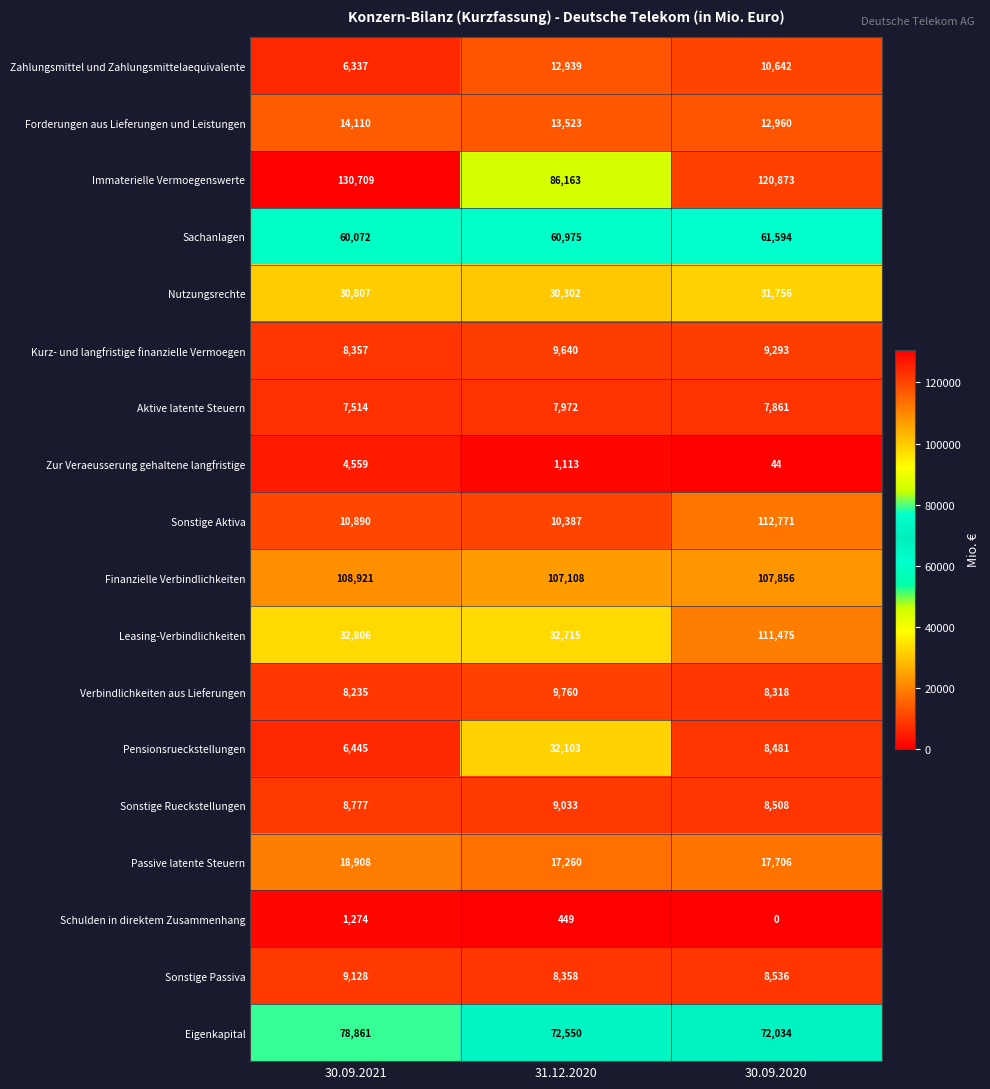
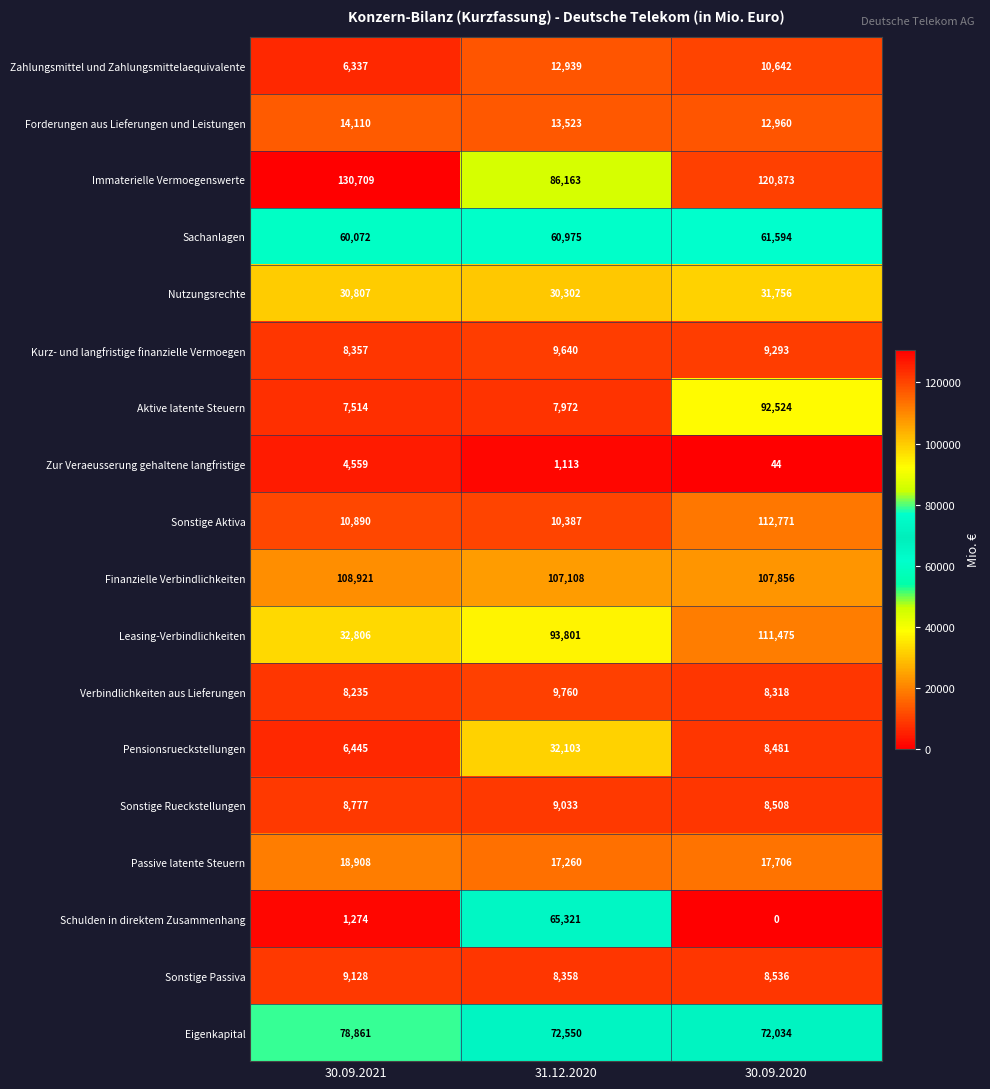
Aktive latente Steuern, 30.09.2020: 7,861 -> 92,524
Leasing-Verbindlichkeiten, 31.12.2020: 32,715 -> 93,801
Schulden in direktem Zusammenhang, 31.12.2020: 449 -> 65,321
